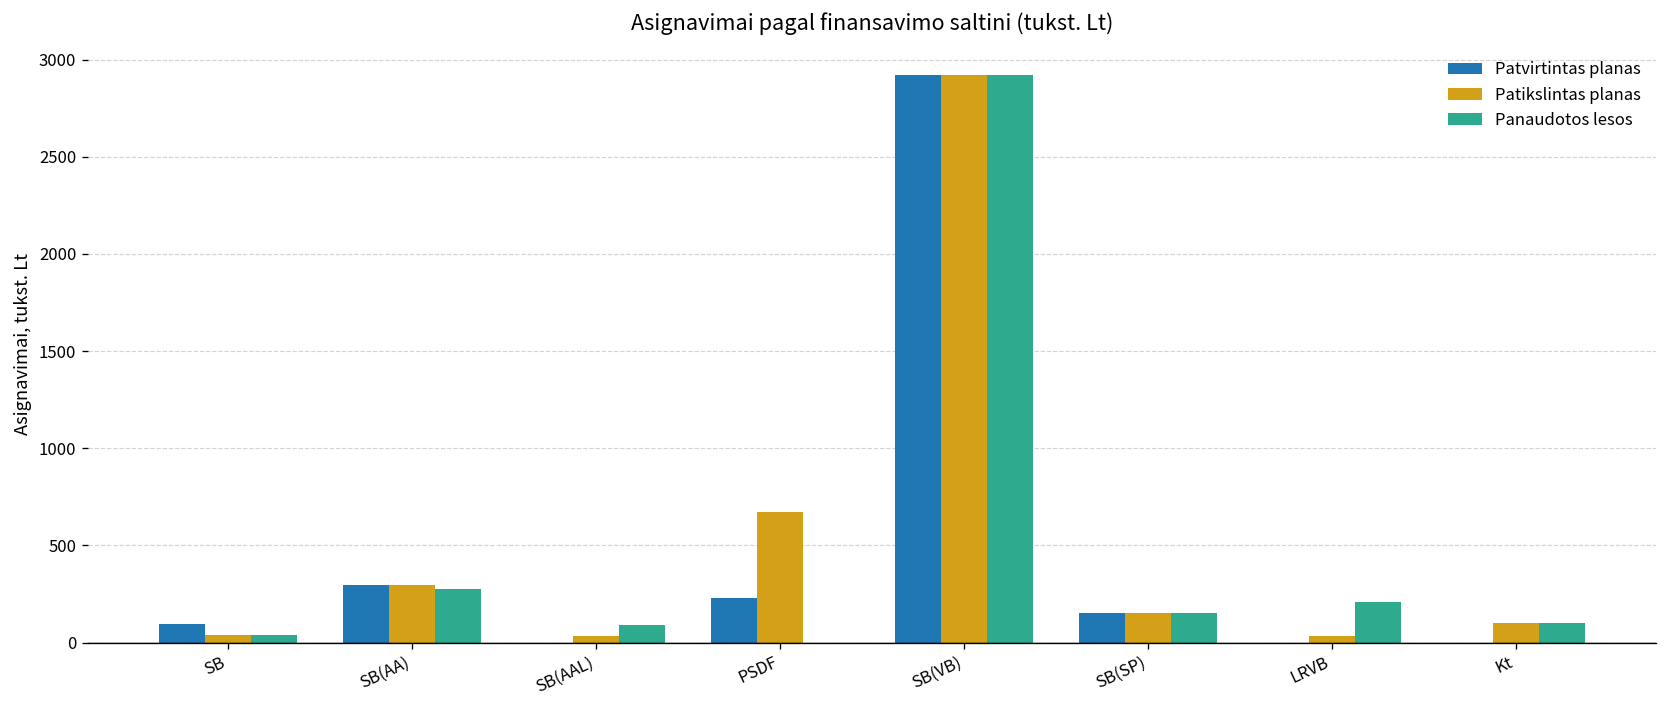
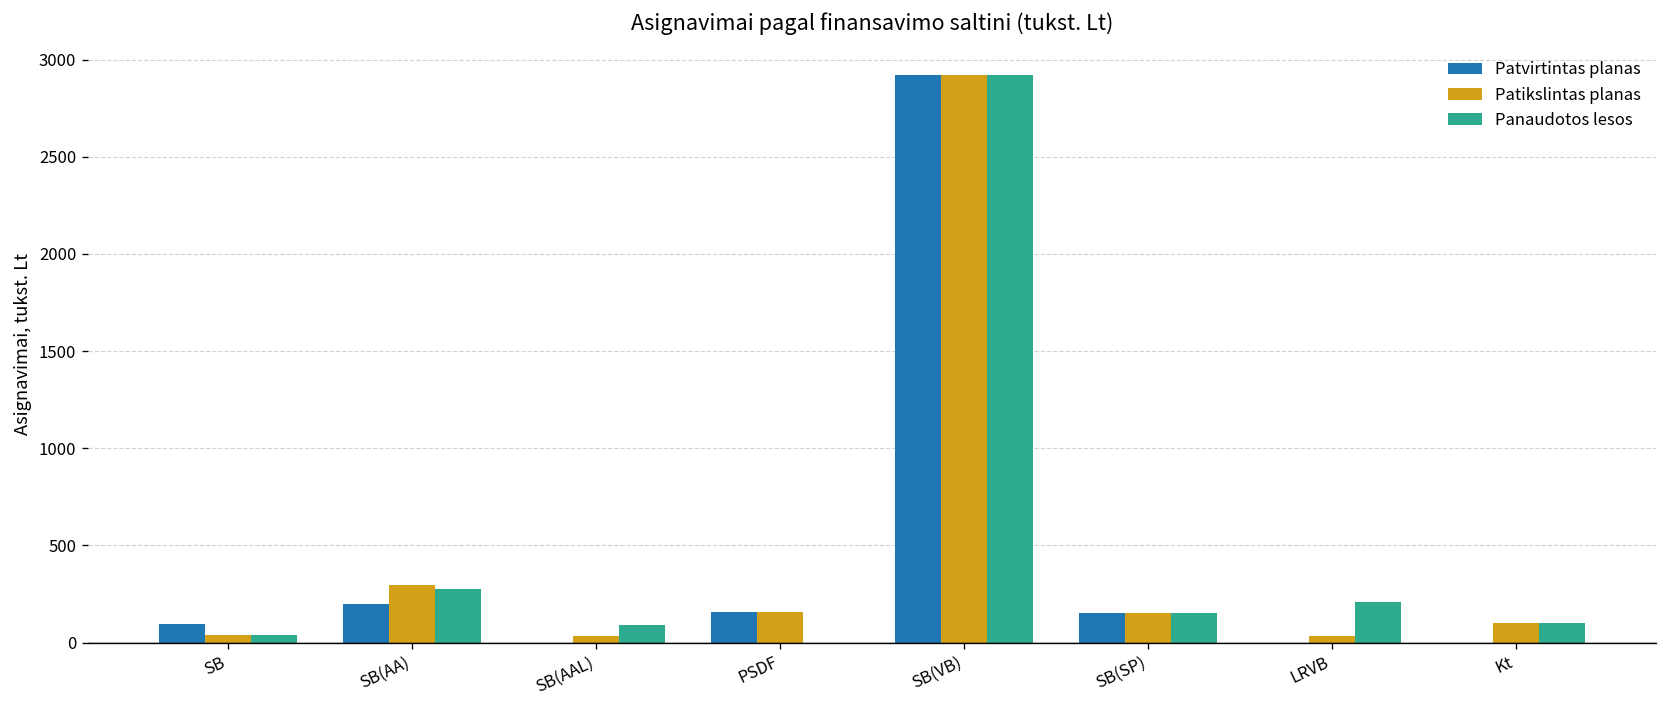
Patvirtintas planas, SB(AA): 300 -> 200
Patvirtintas planas, PSDF: 230 -> 160
Patikslintas planas, PSDF: 670 -> 160
